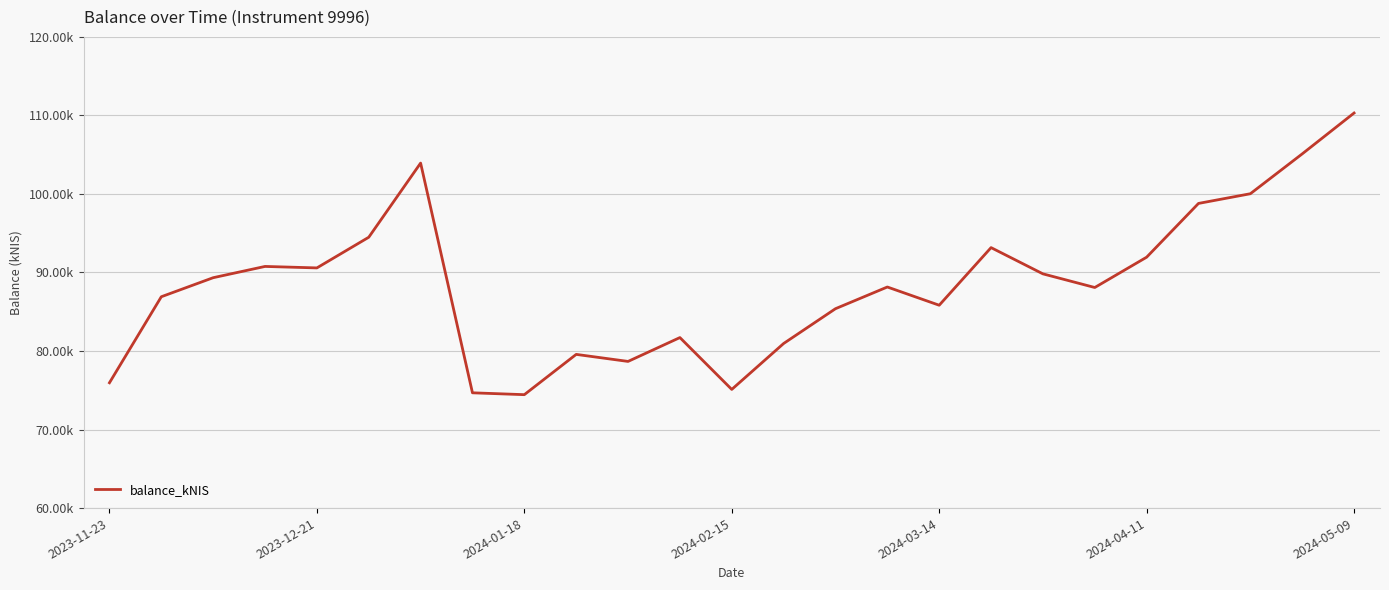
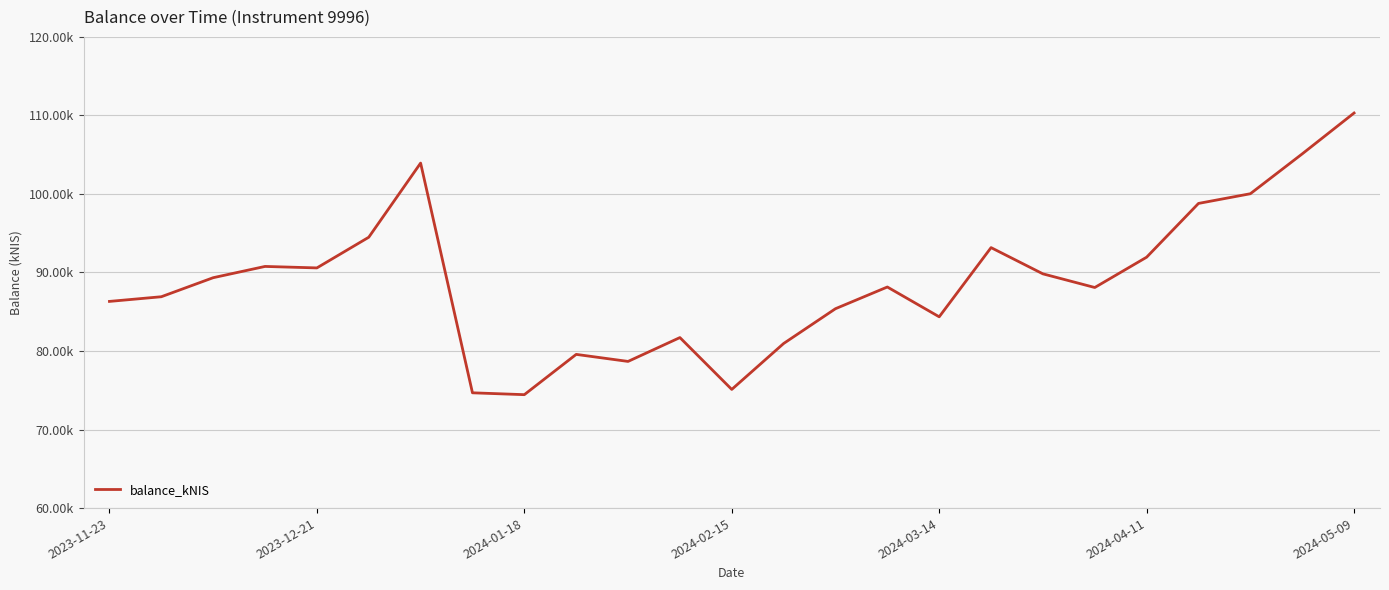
2023-11-23: 76000 -> 86000
2024-03-14: 86000 -> 84000
